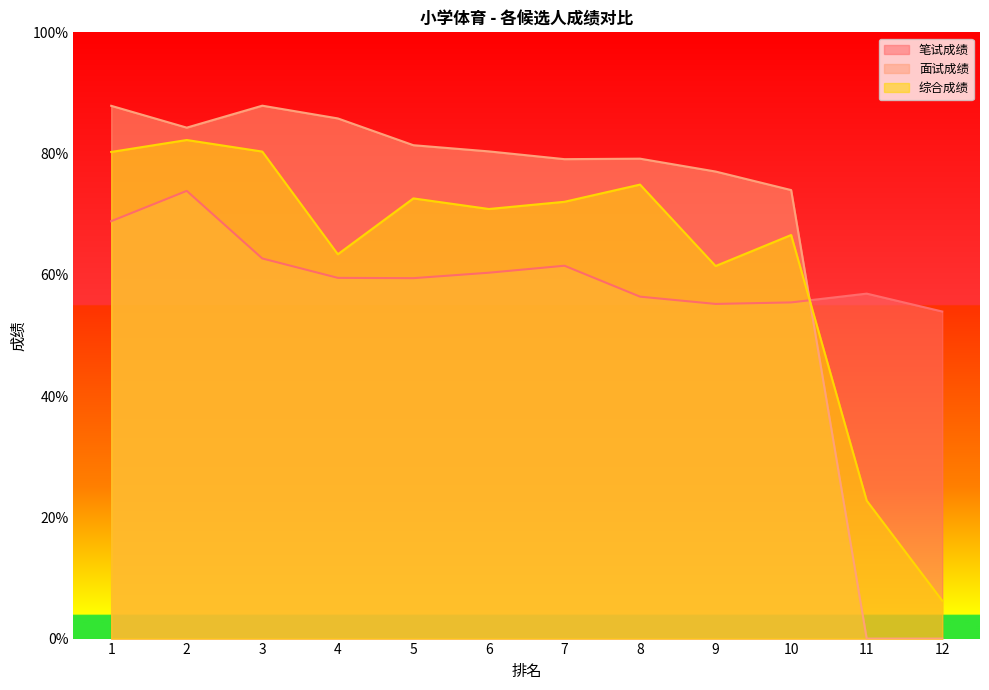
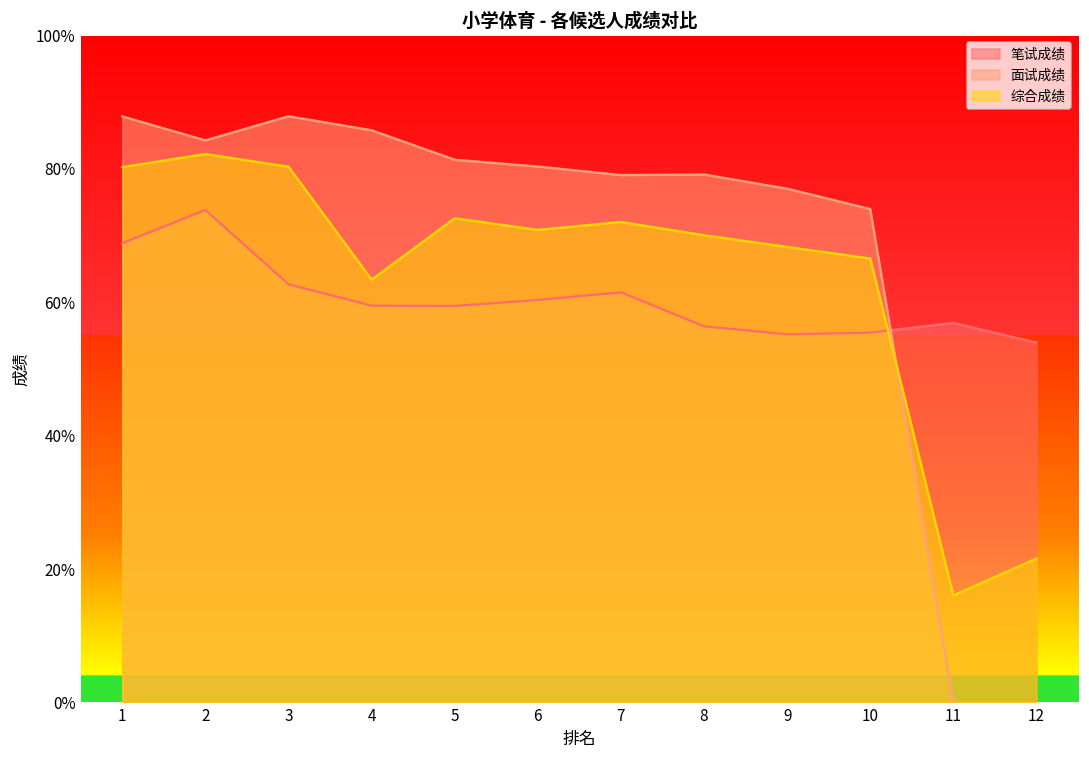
综合成绩, 8: 75% -> 70%
综合成绩, 9: 61% -> 68%
综合成绩, 11: 23% -> 16%
综合成绩, 12: 6% -> 22%
